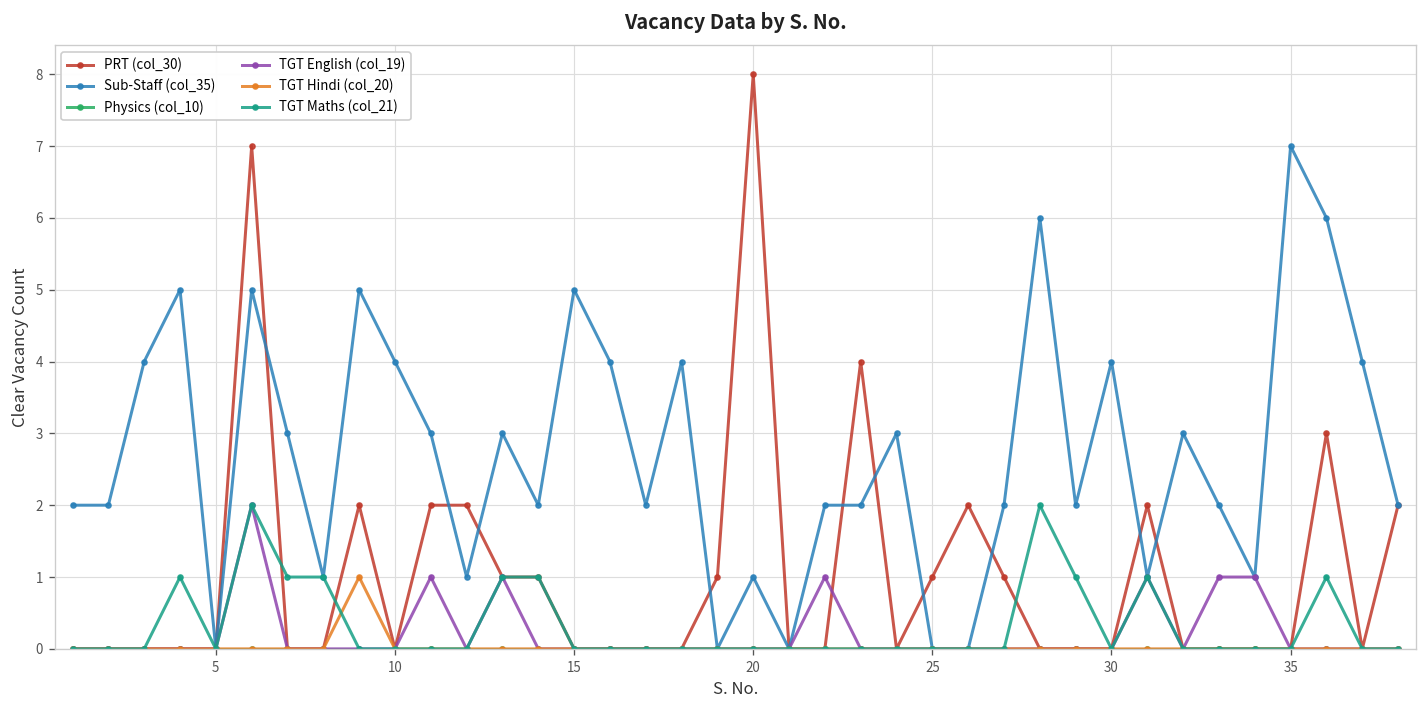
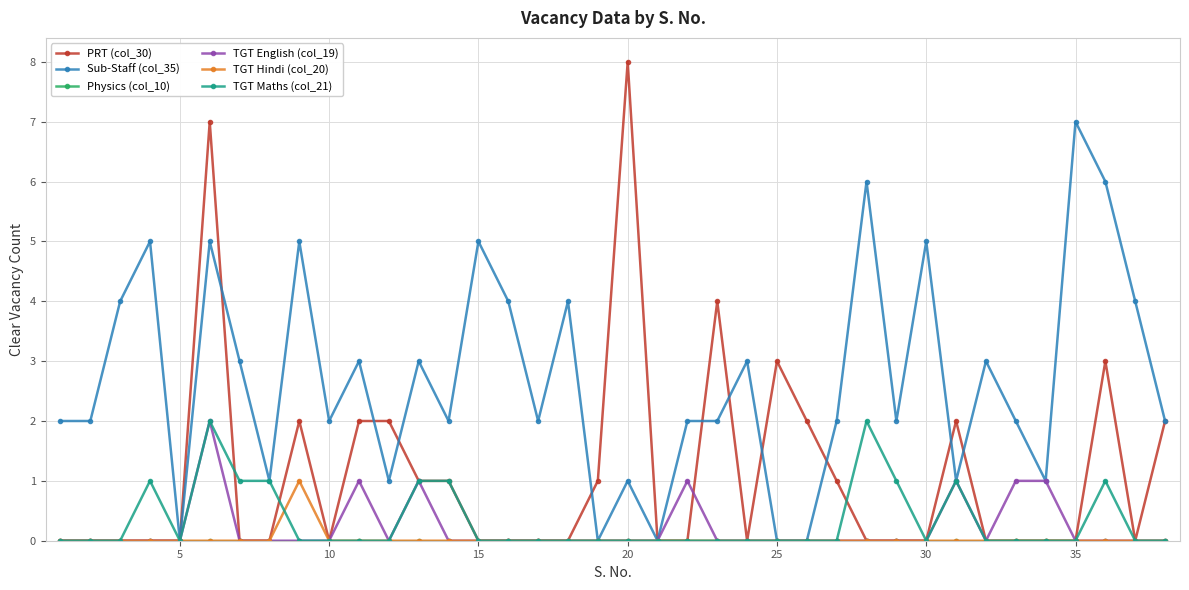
Sub-Staff (col_35), 10: 4 -> 2
PRT (col_30), 25: 1 -> 3
Sub-Staff (col_35), 30: 4 -> 5
